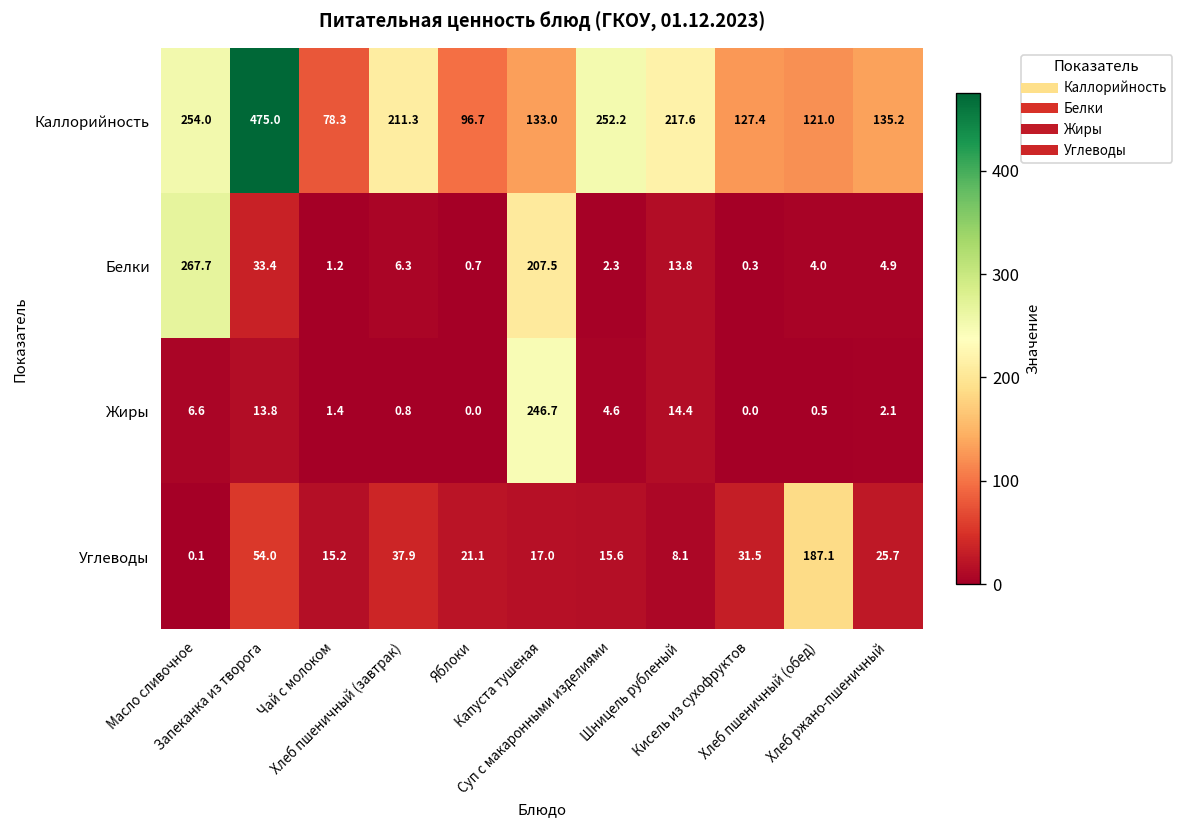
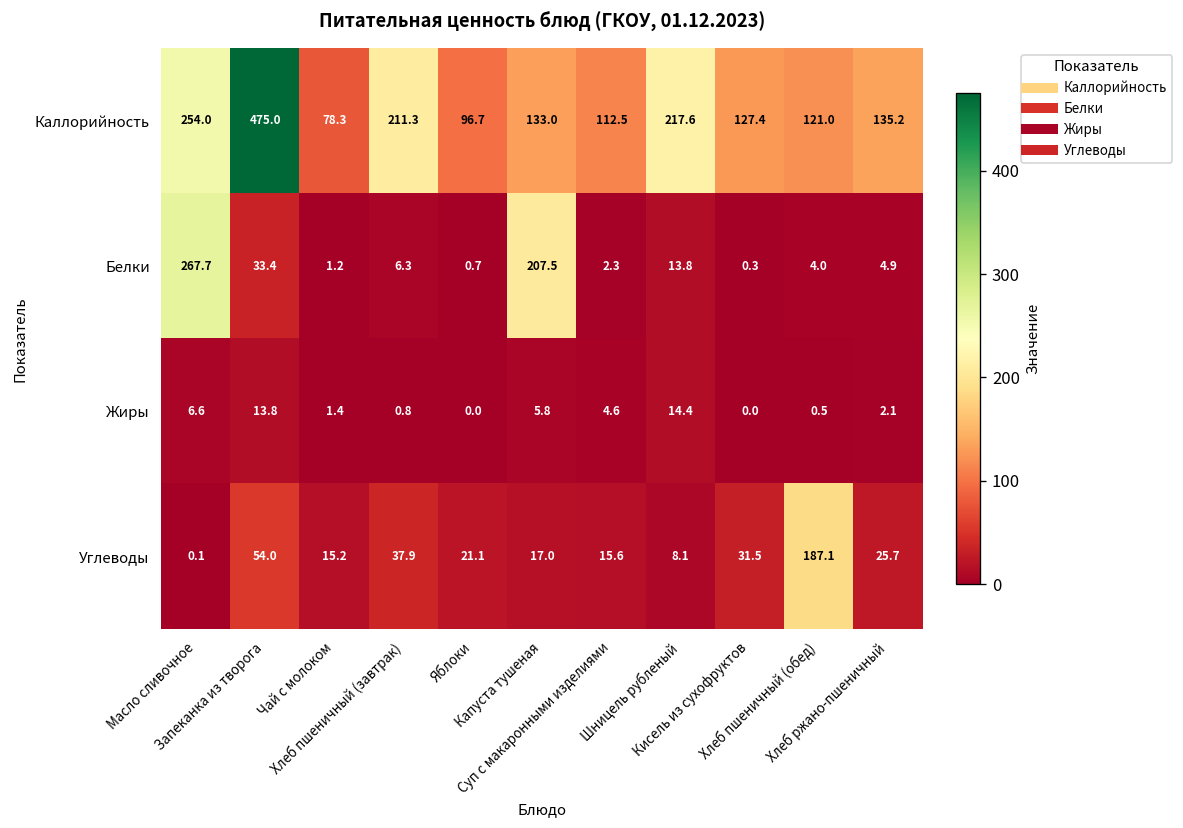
Каллорийность, Суп с макаронными изделиями: 252.2 -> 112.5
Жиры, Капуста тушеная: 246.7 -> 5.8
